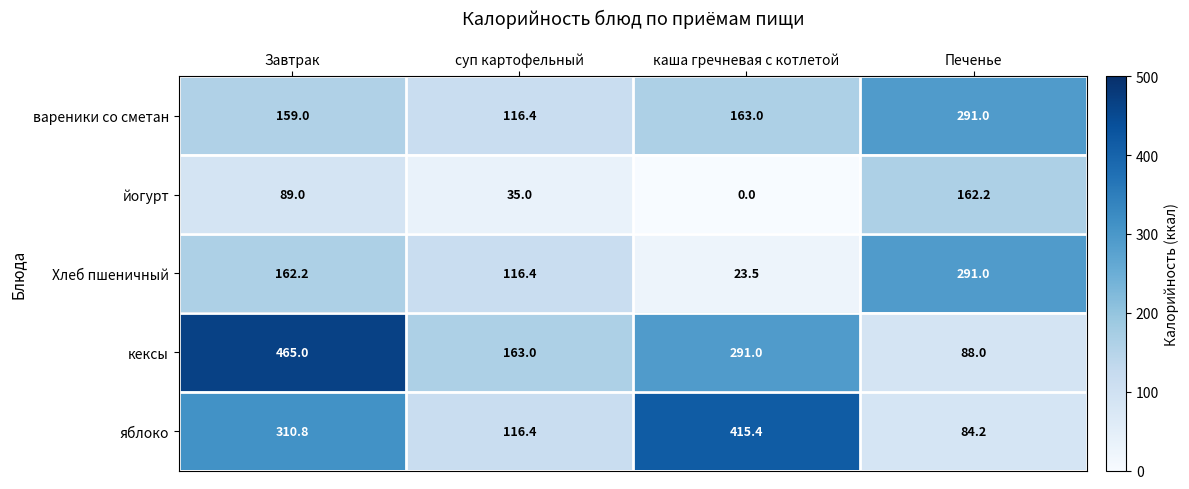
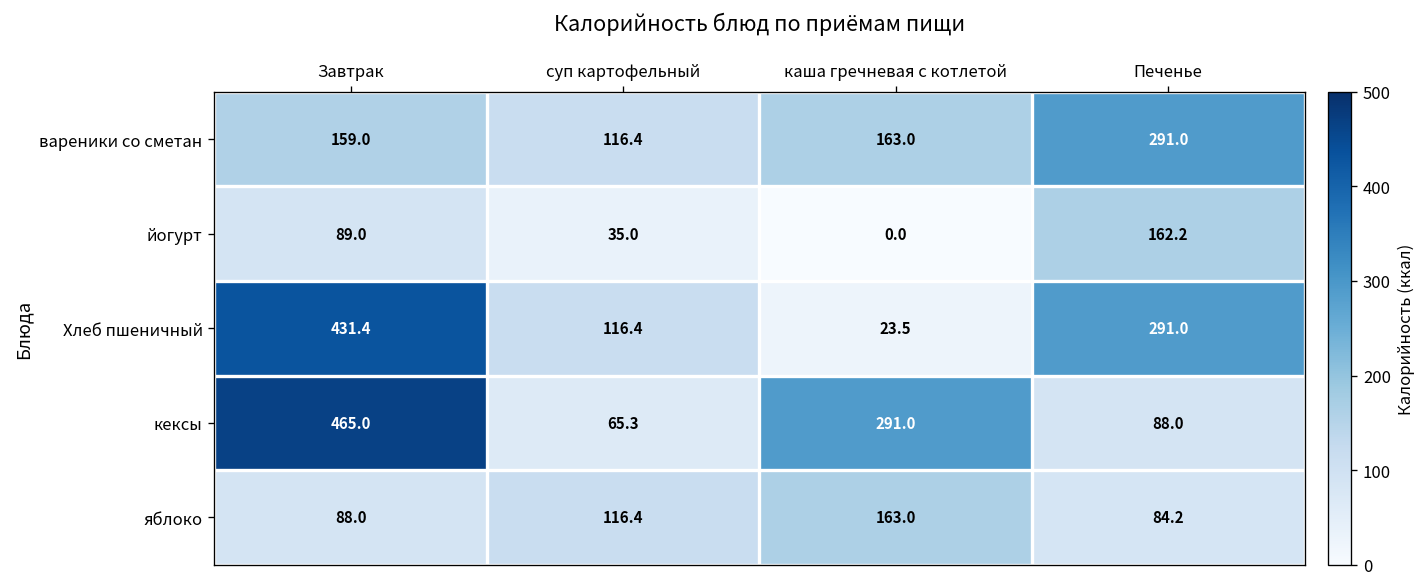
Хлеб пшеничный, Завтрак: 162.2 -> 431.4
кексы, суп картофельный: 163.0 -> 65.3
яблоко, Завтрак: 310.8 -> 88.0
яблоко, каша гречневая с котлетой: 415.4 -> 163.0
